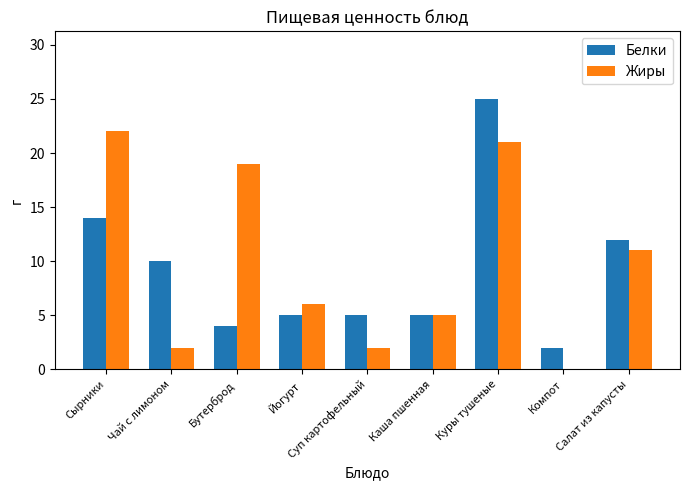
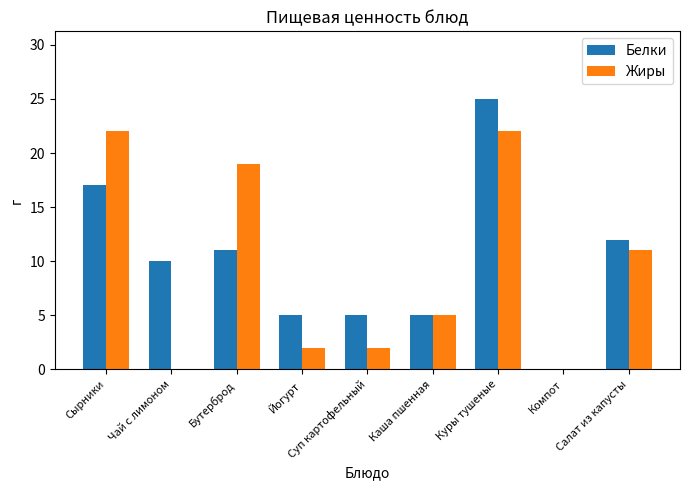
Белки, Сырники: 14 -> 17
Жиры, Чай с лимоном: 2 -> 0
Белки, Бутерброд: 4 -> 11
Жиры, Йогурт: 6 -> 2
Жиры, Куры тушеные: 21 -> 22
Белки, Компот: 2 -> 0
